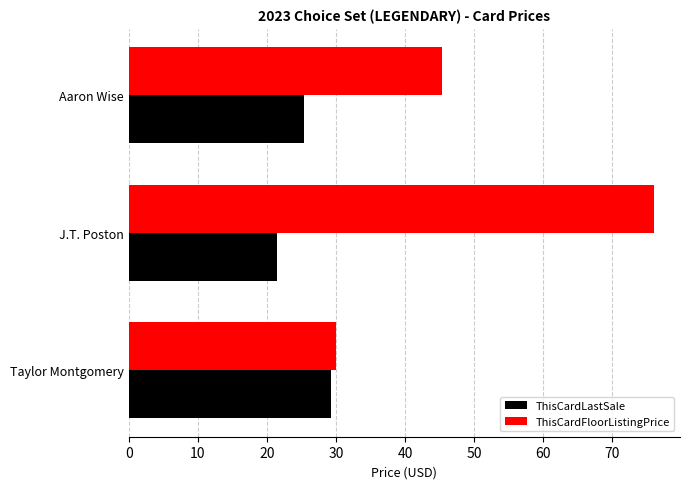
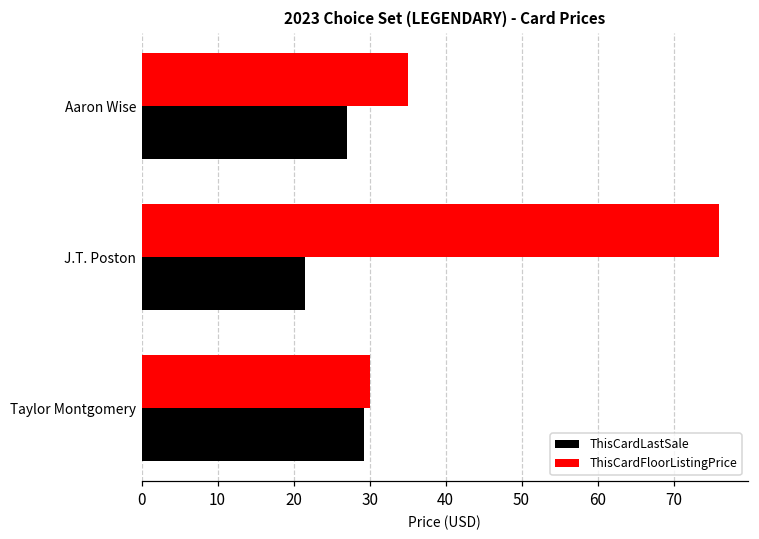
ThisCardFloorListingPrice, Aaron Wise: 45 -> 35
ThisCardLastSale, Aaron Wise: 25 -> 27
